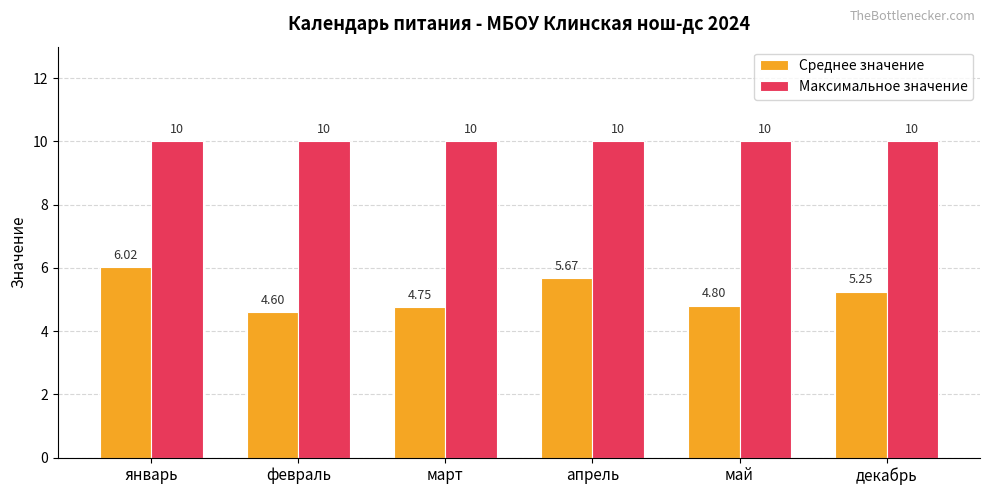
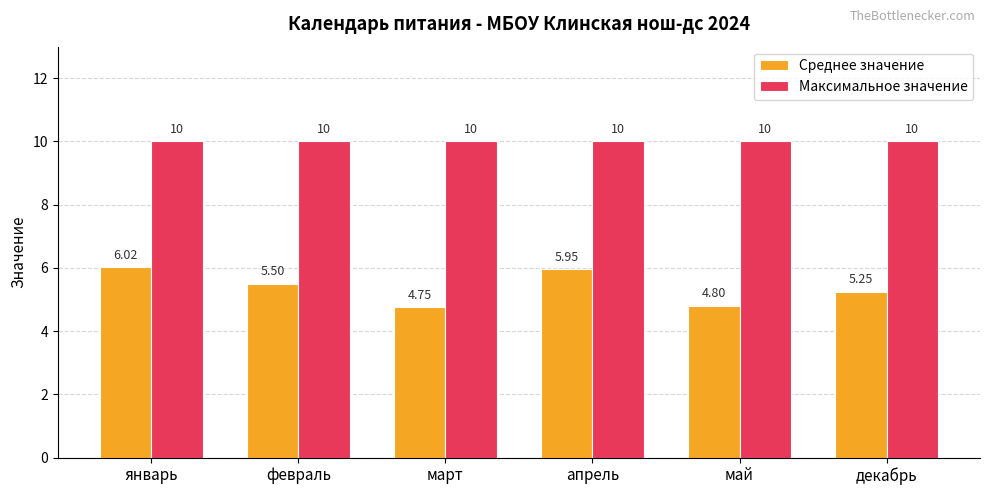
Среднее значение, февраль: 4.60 -> 5.50
Среднее значение, апрель: 5.67 -> 5.95
